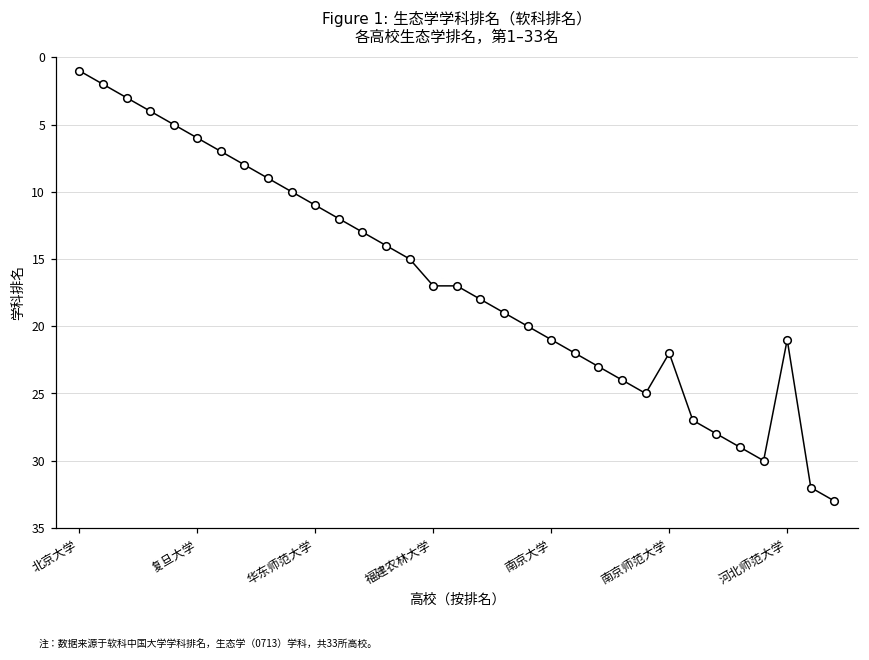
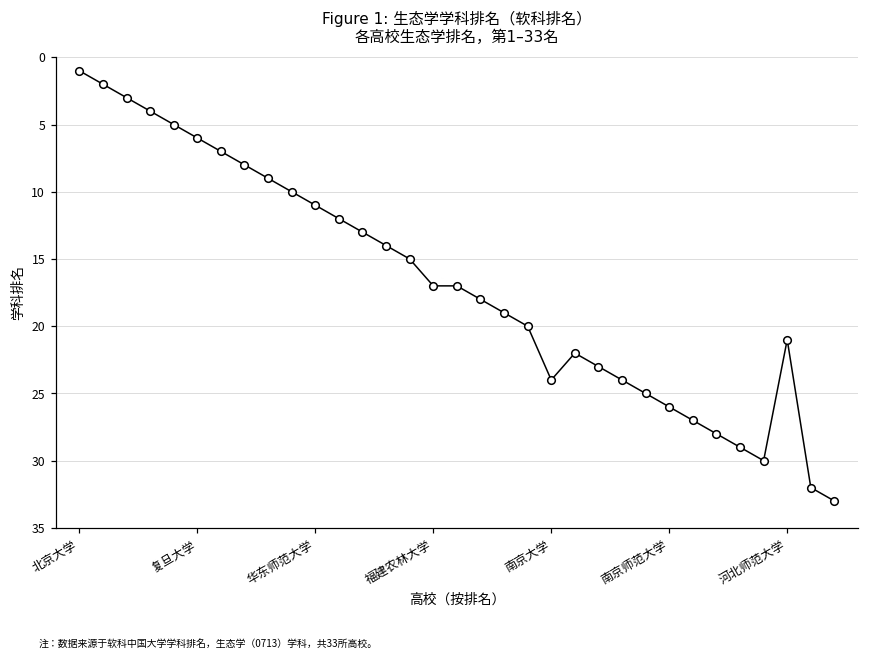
南京大学: 21 -> 24
南京师范大学: 22 -> 26
